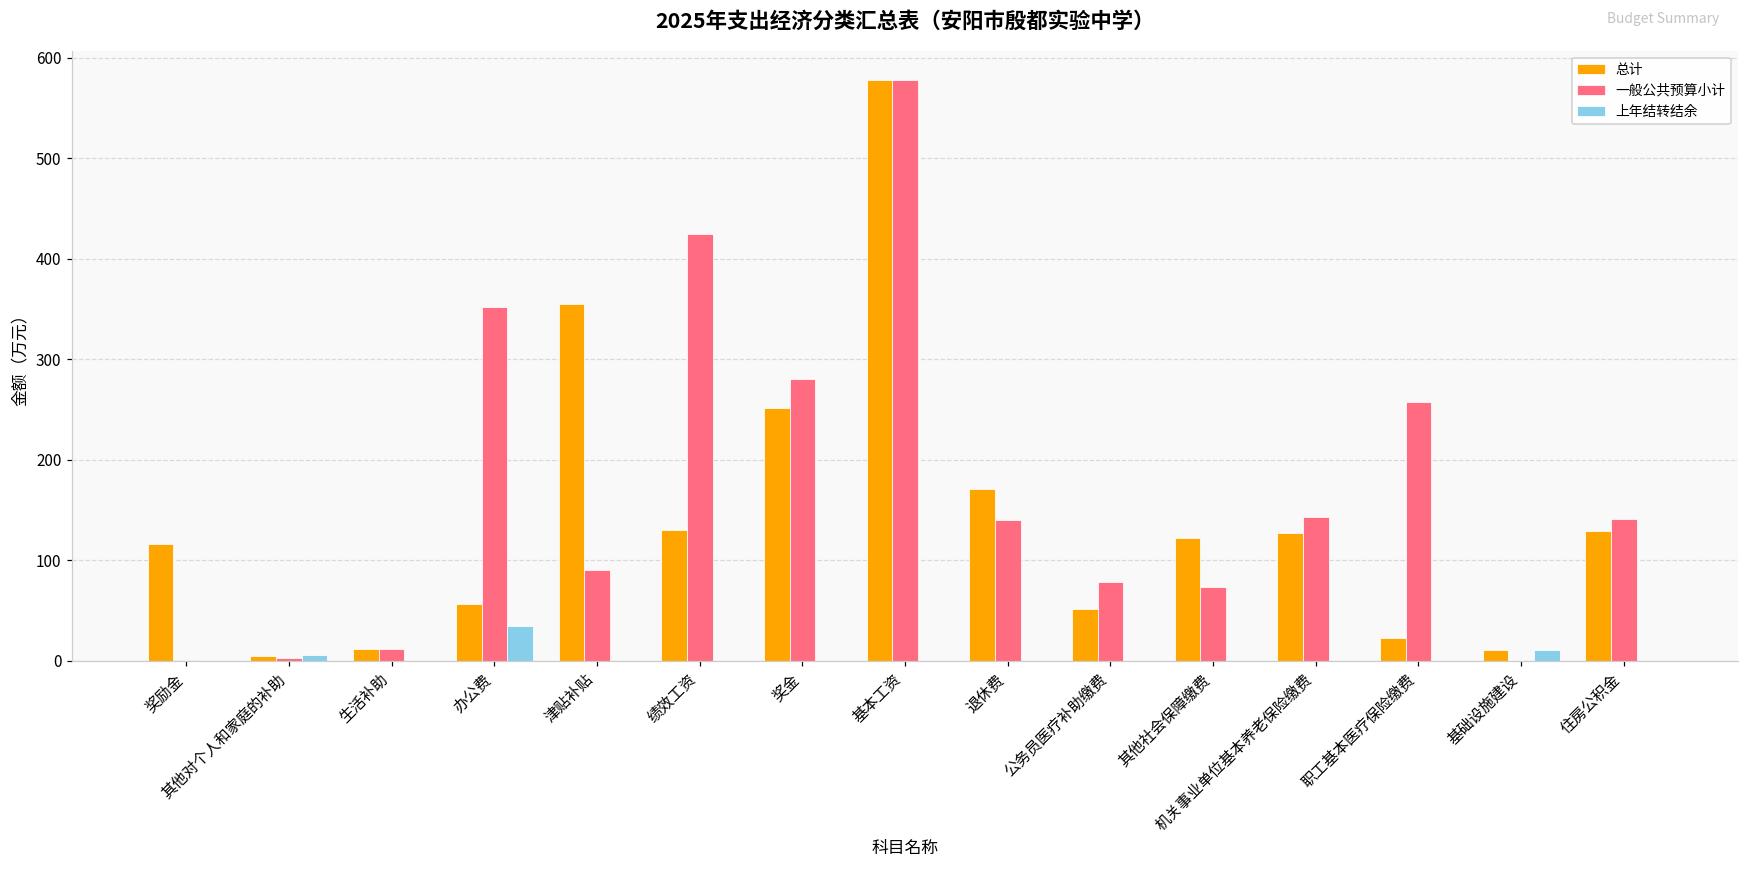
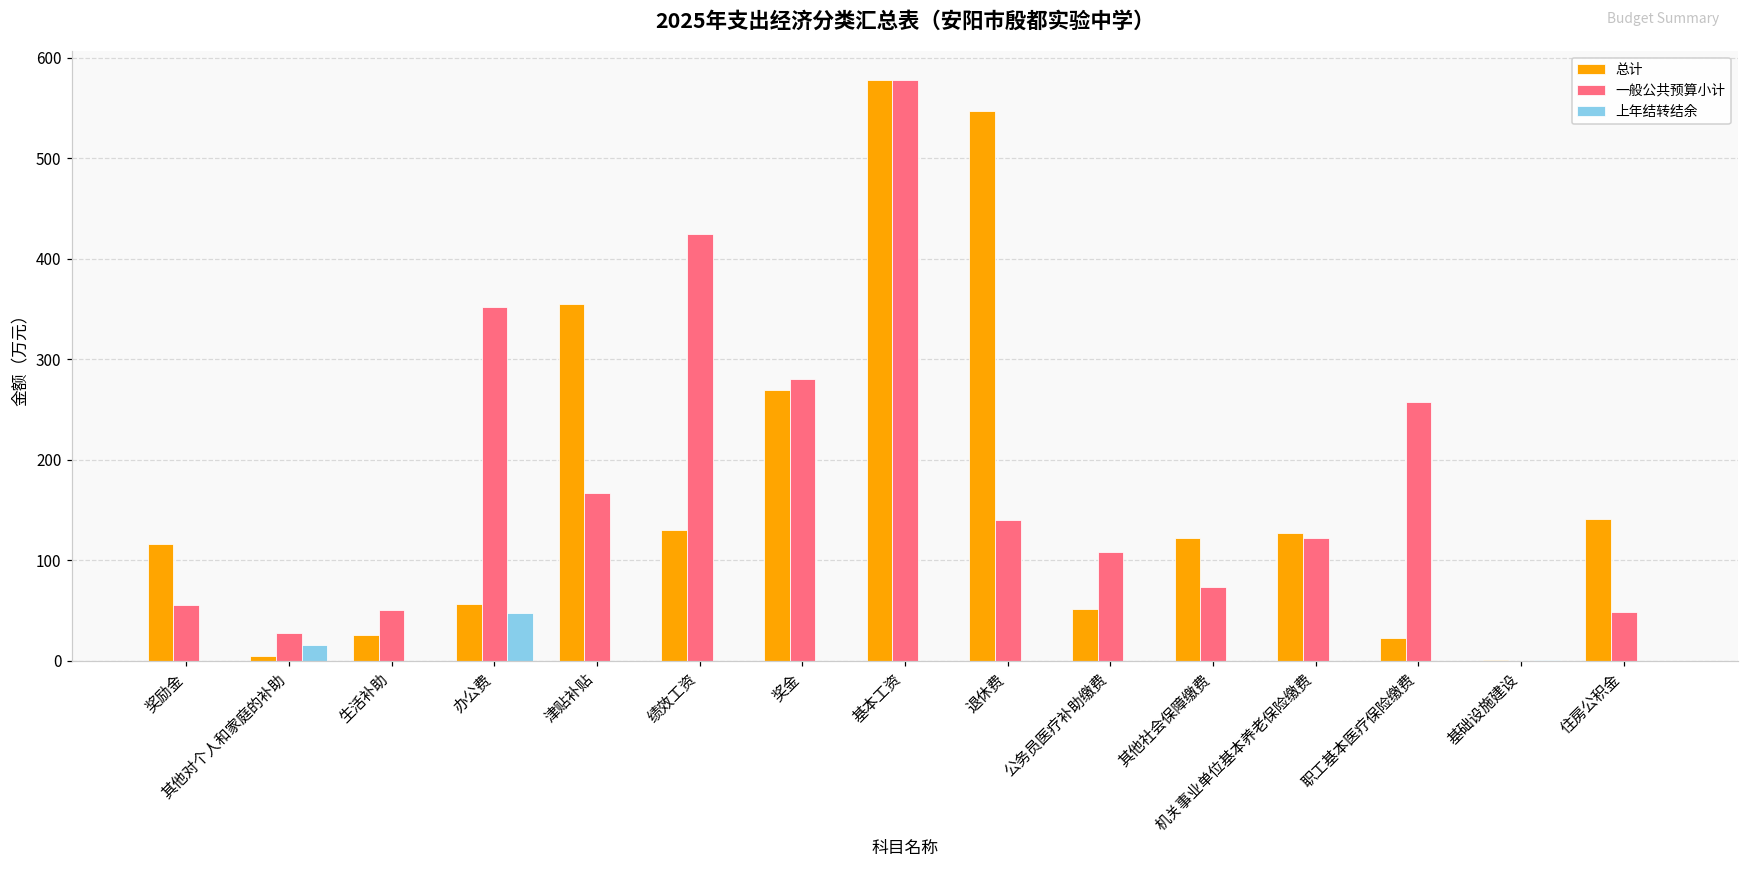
一般公共预算小计, 奖励金: 0 -> 60
一般公共预算小计, 其他对个人和家庭的补助: 0 -> 30
上年结转结余, 其他对个人和家庭的补助: 6 -> 15
总计, 生活补助: 10 -> 30
一般公共预算小计, 生活补助: 10 -> 50
上年结转结余, 办公费: 30 -> 50
一般公共预算小计, 津贴补贴: 90 -> 170
总计, 奖金: 250 -> 270
总计, 退休费: 170 -> 550
一般公共预算小计, 公务员医疗补助缴费: 80 -> 110
一般公共预算小计, 机关事业单位基本养老保险缴费: 140 -> 120
总计, 基础设施建设: 10 -> 0
上年结转结余, 基础设施建设: 10 -> 0
总计, 住房公积金: 130 -> 140
一般公共预算小计, 住房公积金: 140 -> 50
